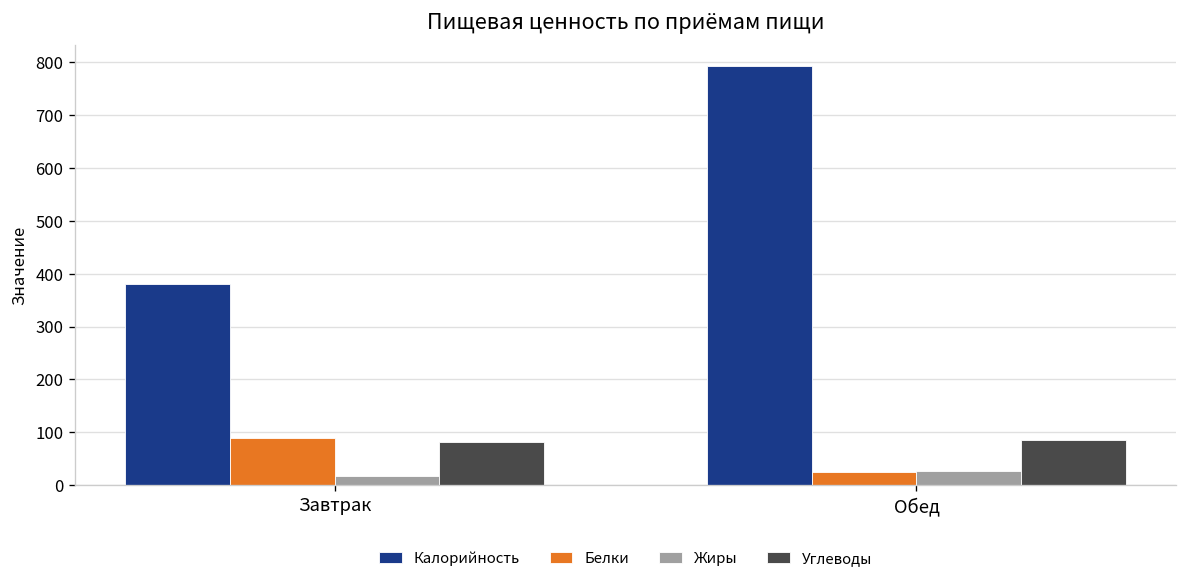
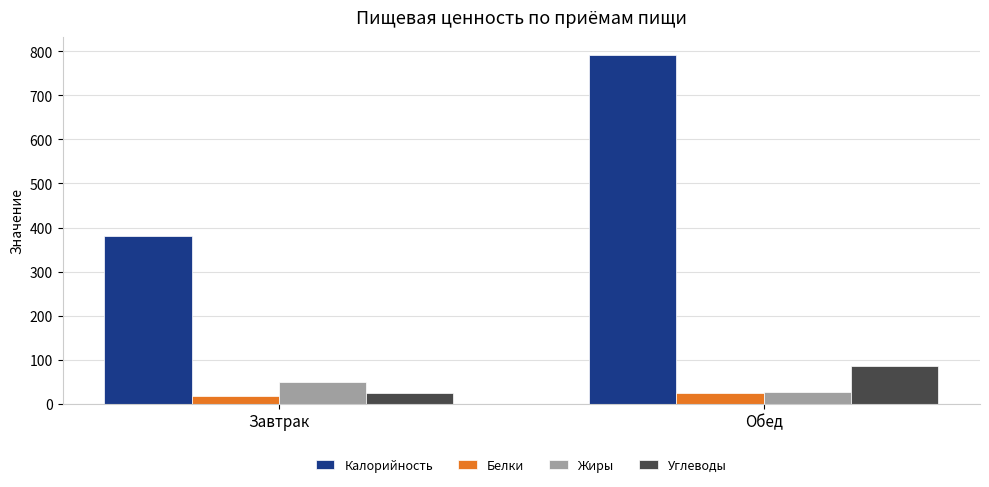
Белки, Завтрак: 90 -> 20
Жиры, Завтрак: 20 -> 50
Углеводы, Завтрак: 80 -> 20
